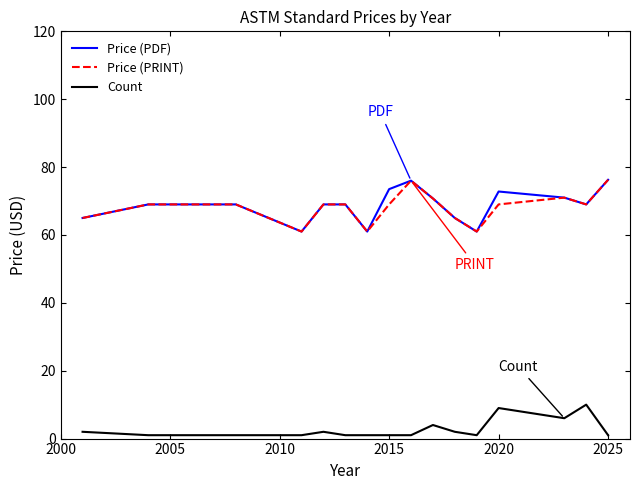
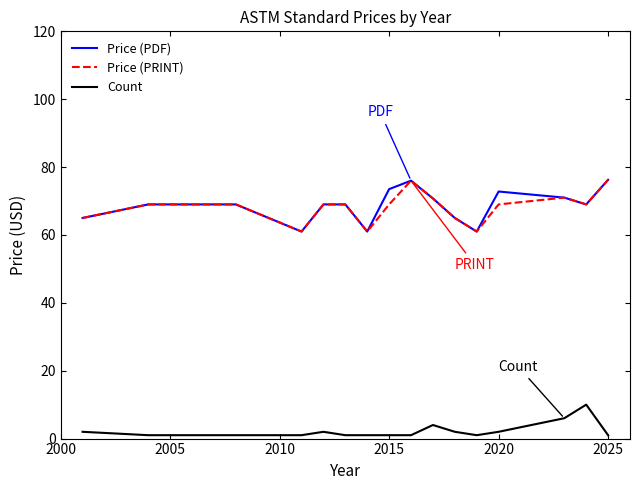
Count, 2020: 9 -> 2
